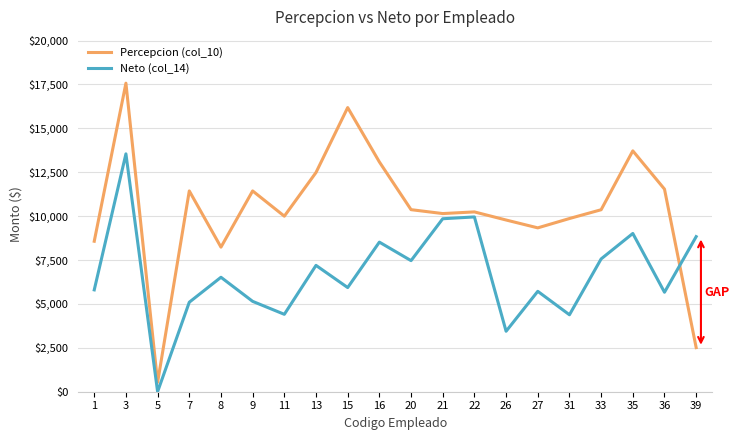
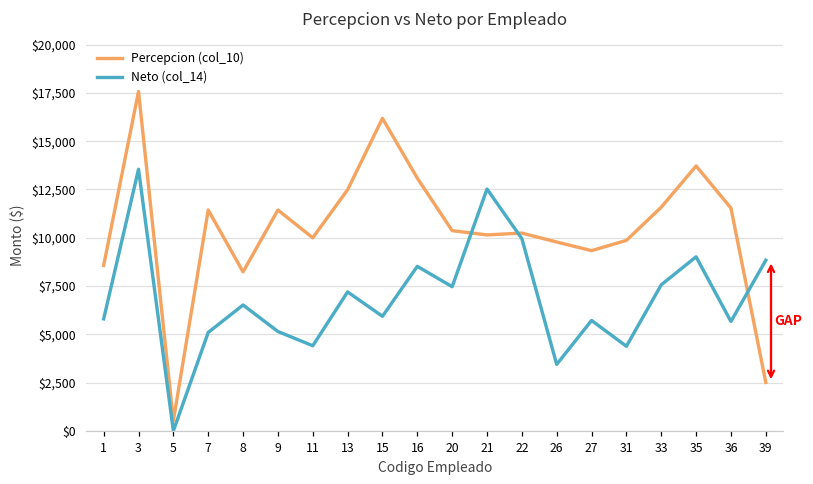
Neto (col_14), 21: $9,900 -> $12,500
Percepcion (col_10), 33: $10,400 -> $11,600
